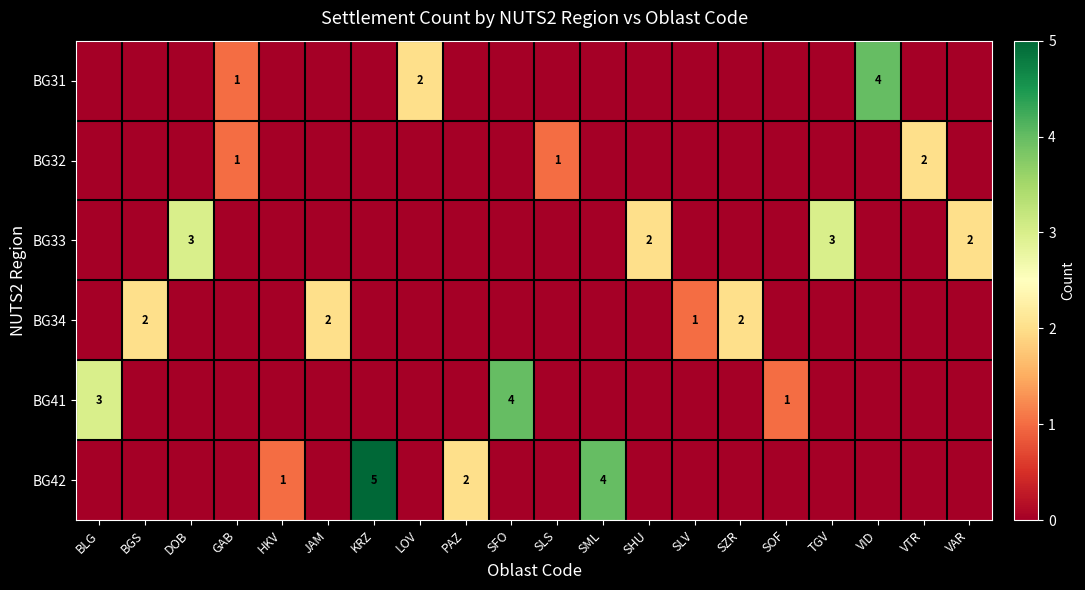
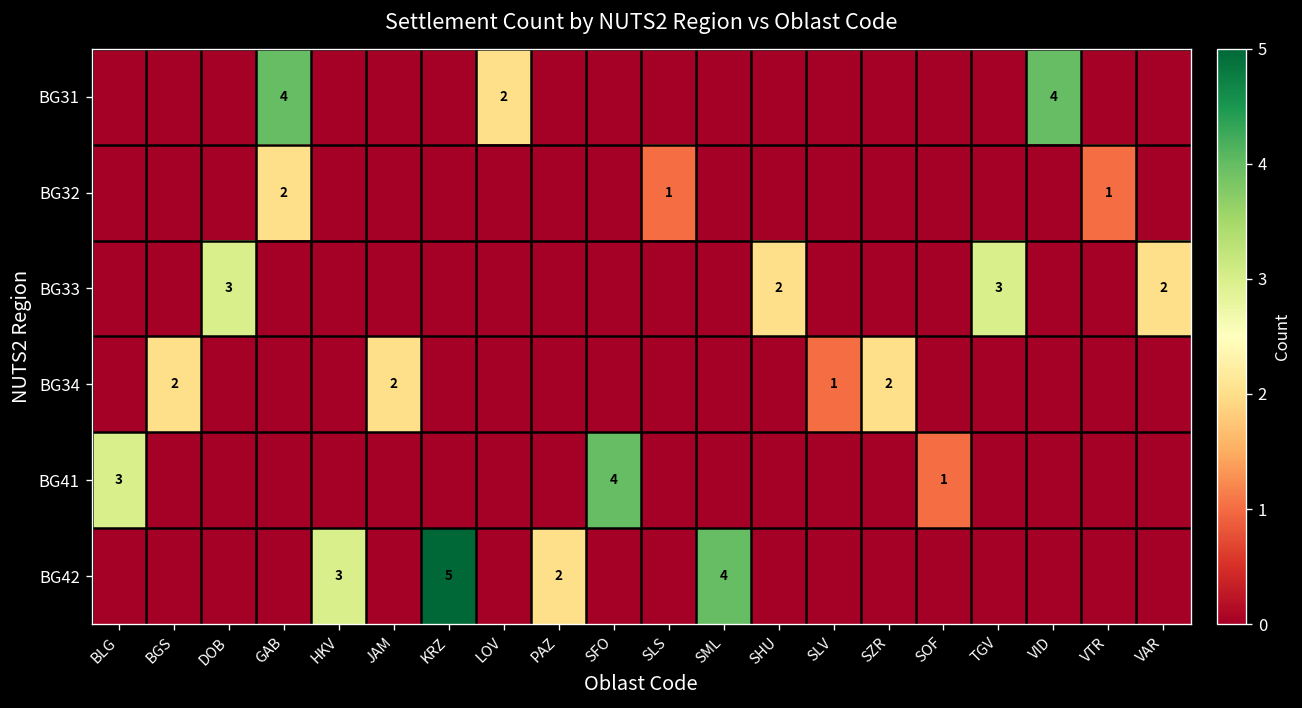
BG31, GAB: 1 -> 4
BG32, GAB: 1 -> 2
BG32, VTR: 2 -> 1
BG42, HKV: 1 -> 3
